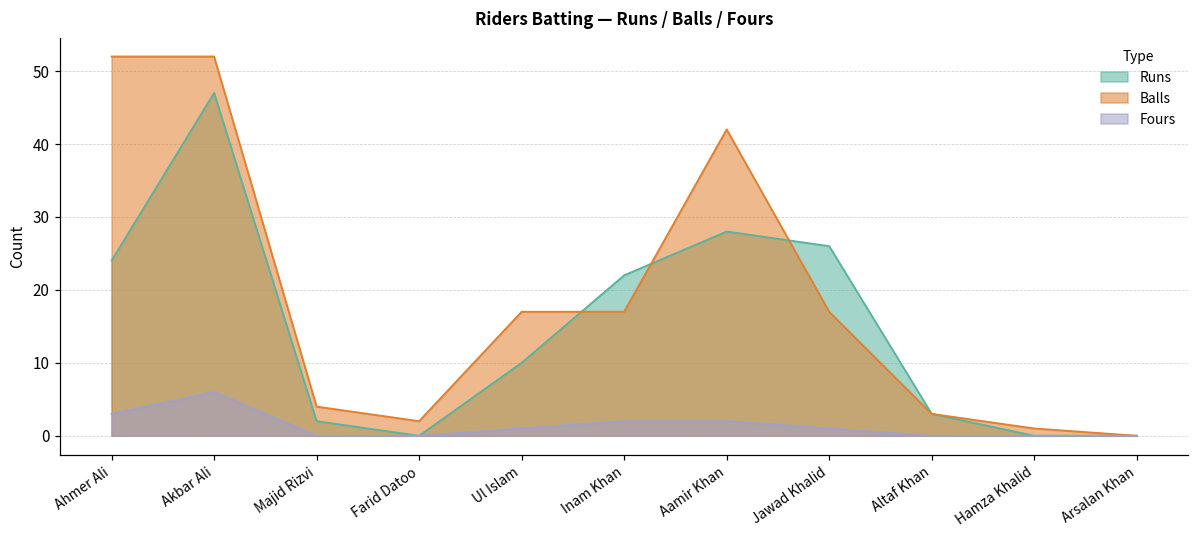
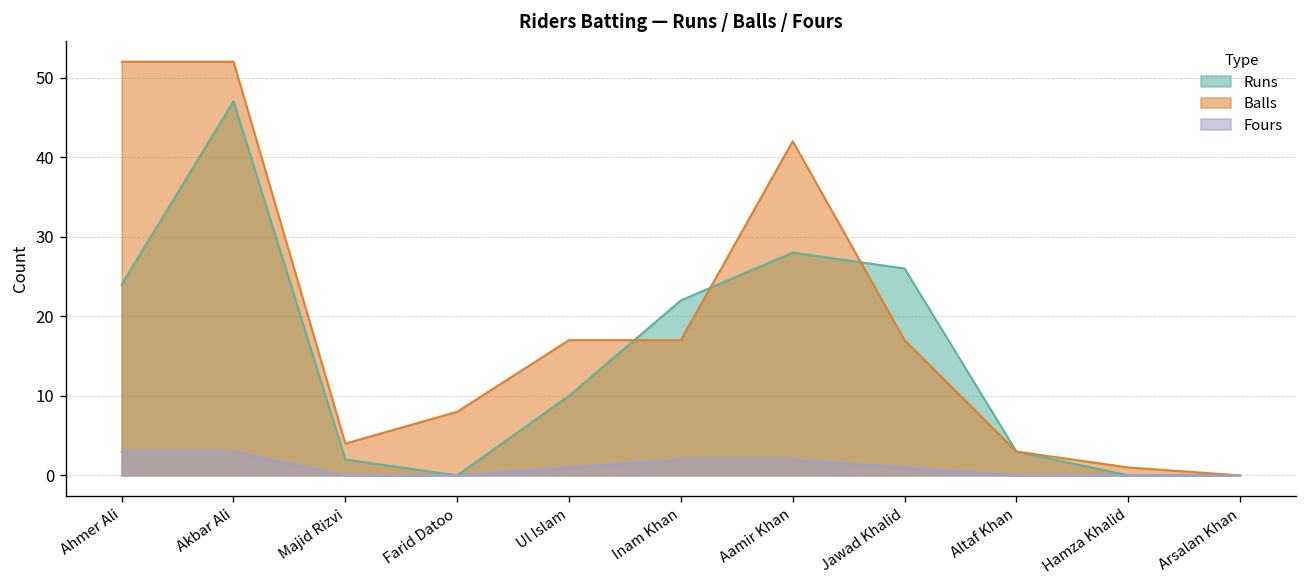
Fours, Akbar Ali: 6 -> 3
Balls, Farid Datoo: 2 -> 8
